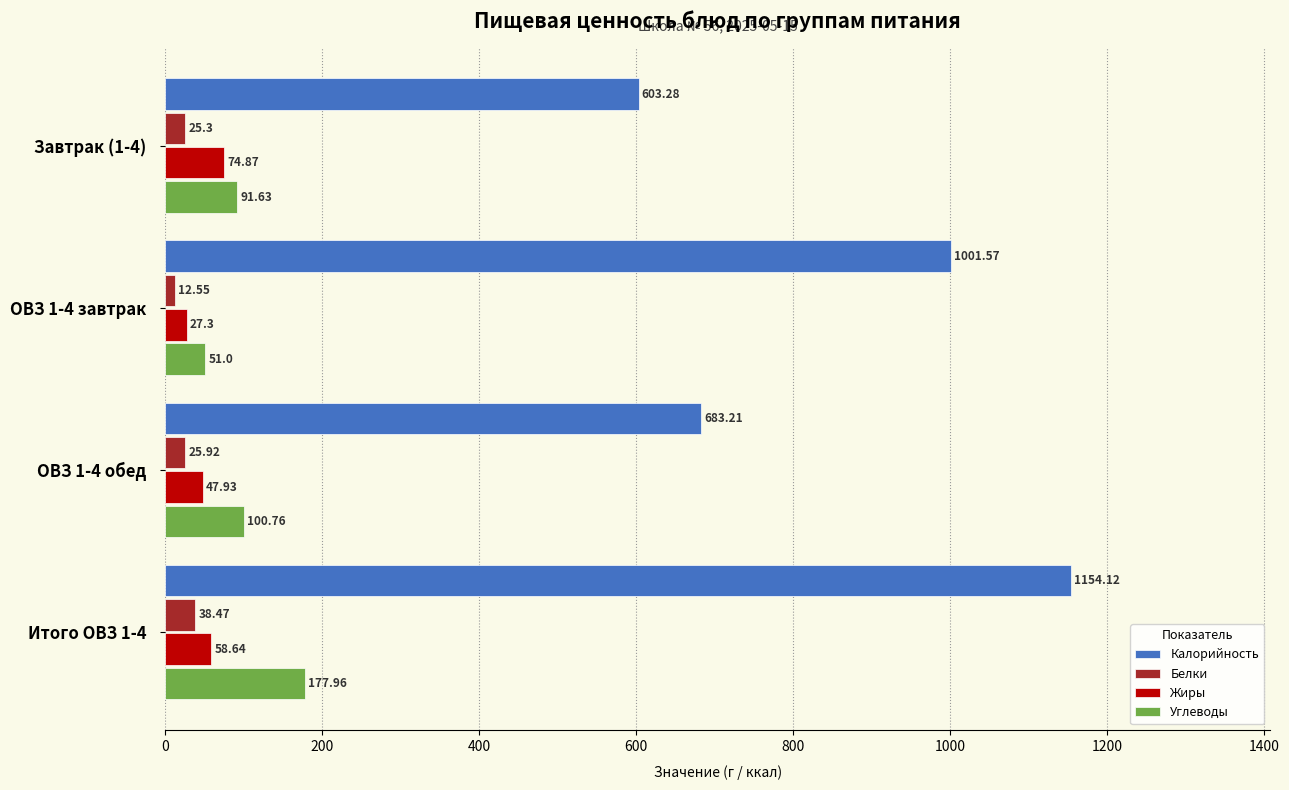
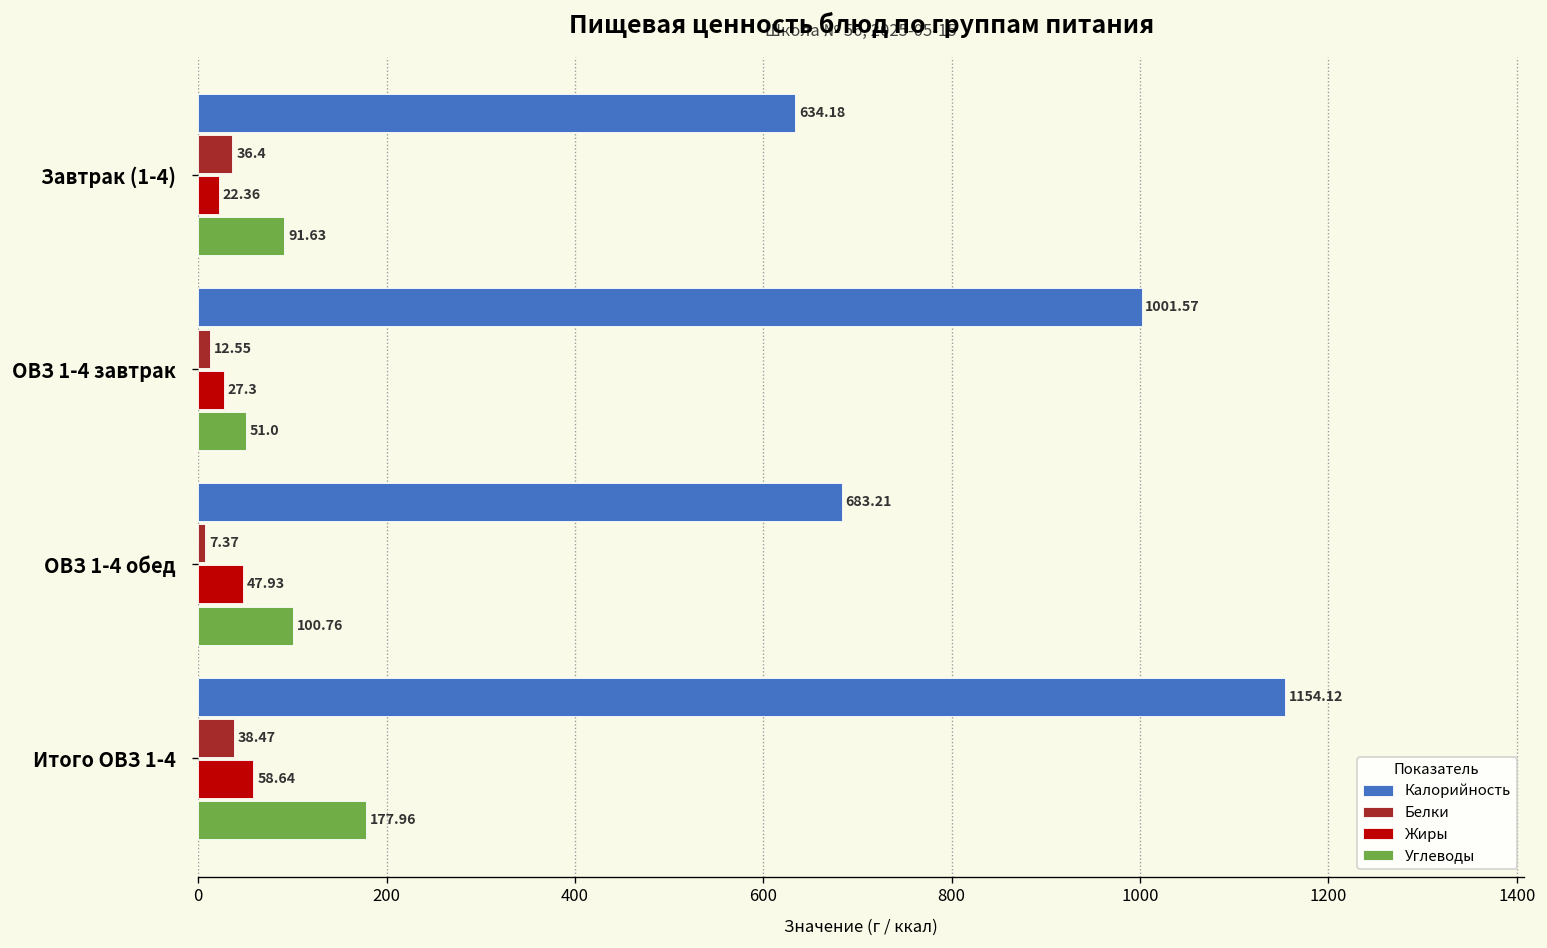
Калорийность, Завтрак (1-4): 603.28 -> 634.18
Белки, Завтрак (1-4): 25.3 -> 36.4
Жиры, Завтрак (1-4): 74.87 -> 22.36
Белки, ОВЗ 1-4 обед: 25.92 -> 7.37
